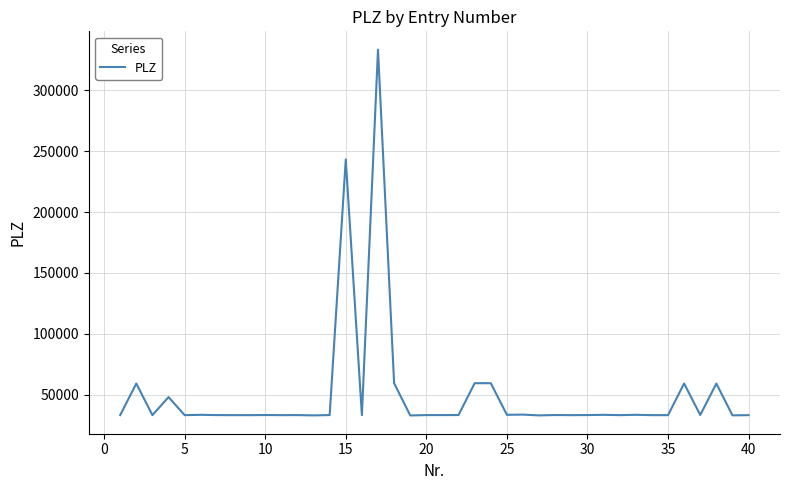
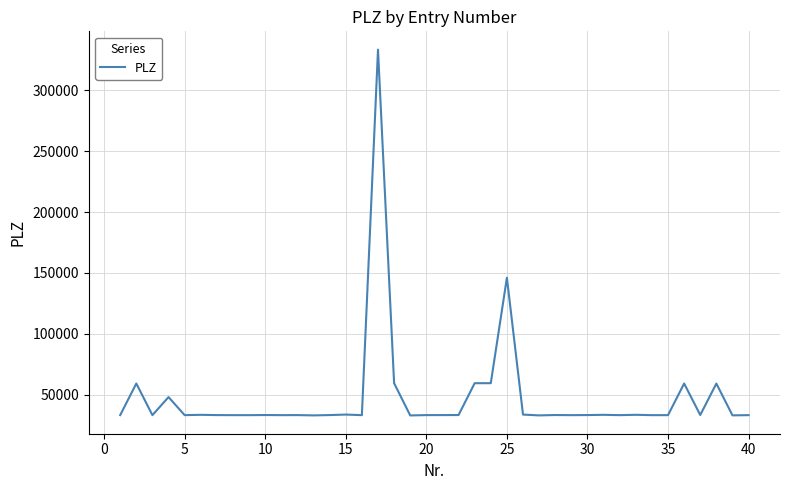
15: 243000 -> 34000
25: 34000 -> 146000
